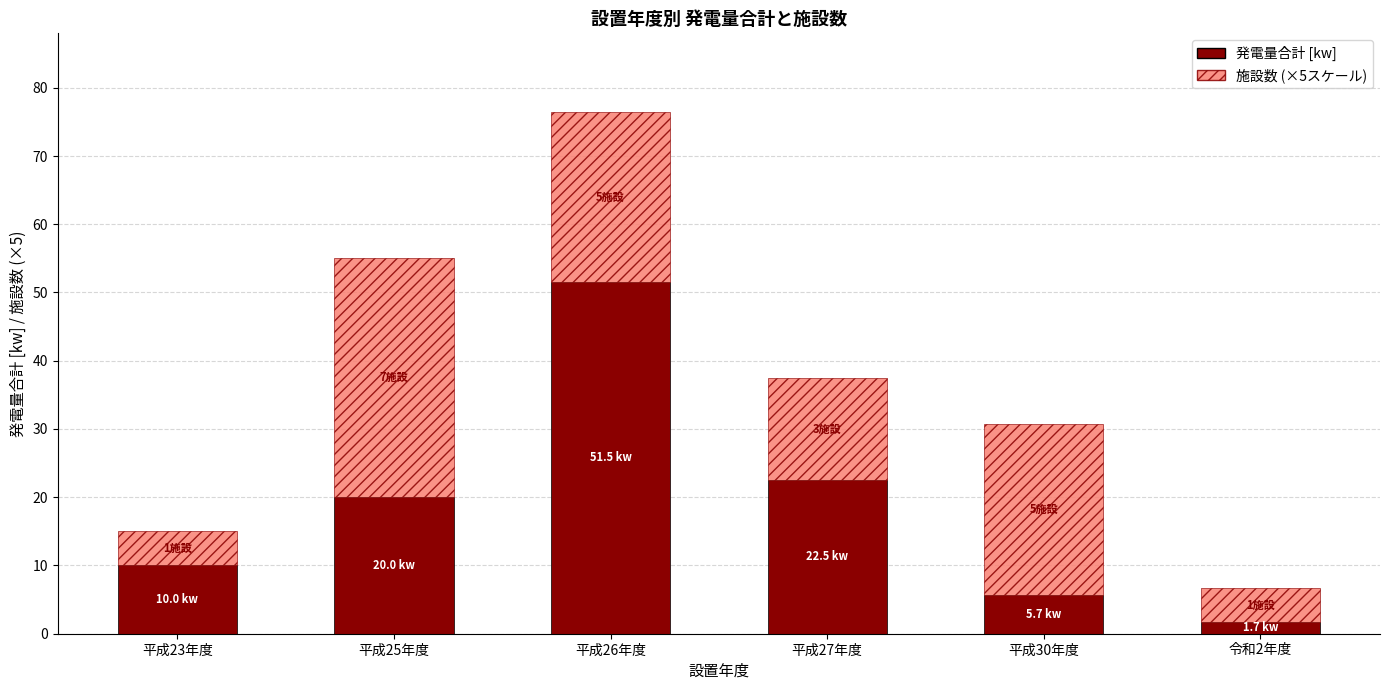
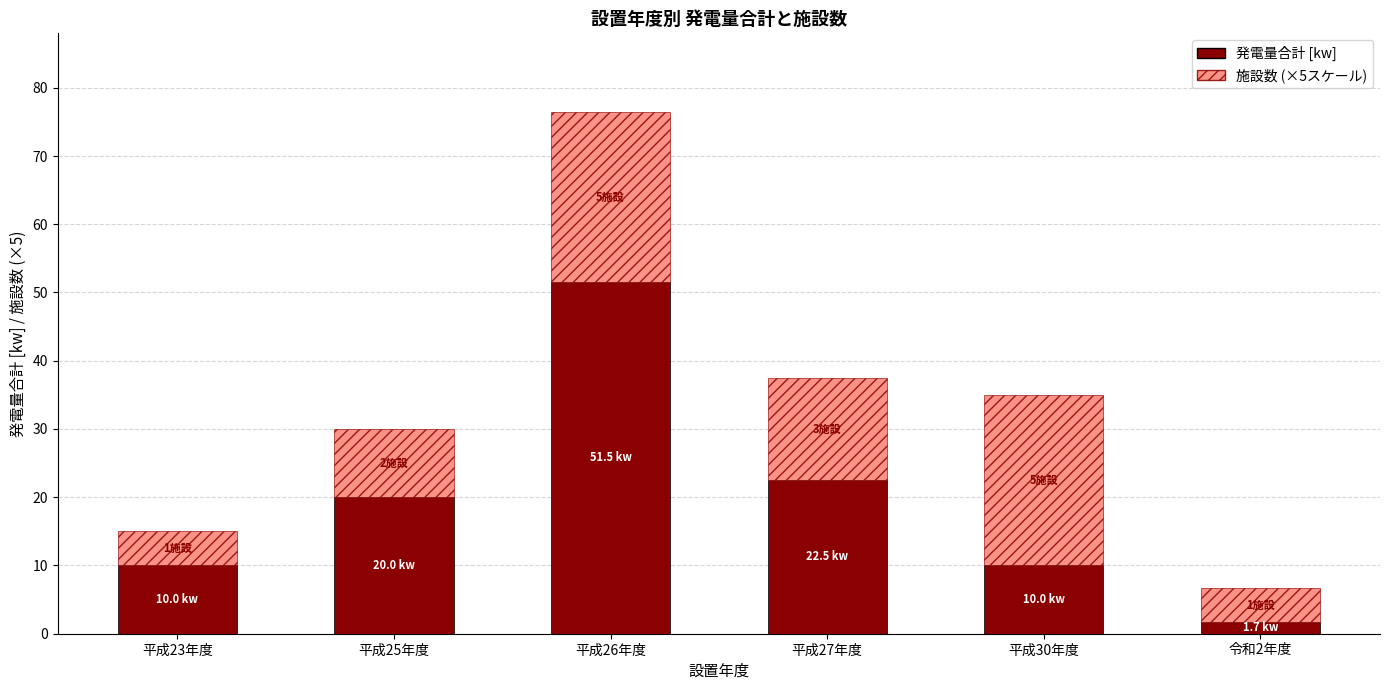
施設数 (×5スケール), 平成25年度: 7 -> 2
発電量合計 [kw], 平成30年度: 5.7 -> 10.0
